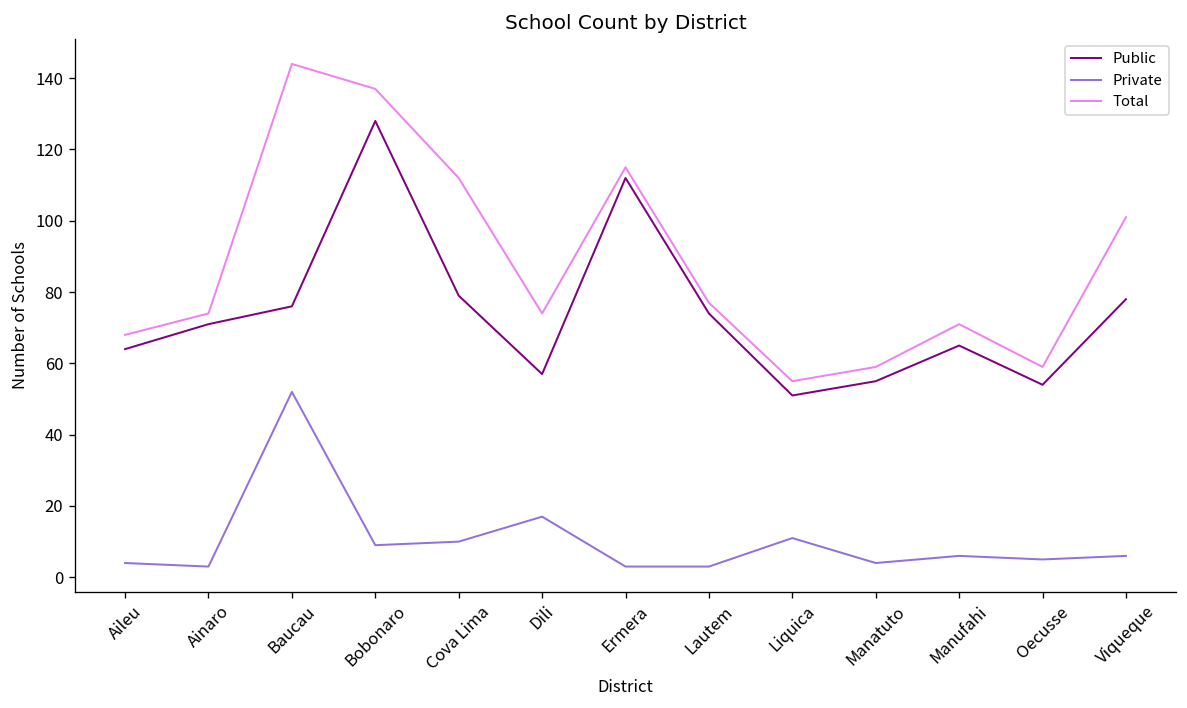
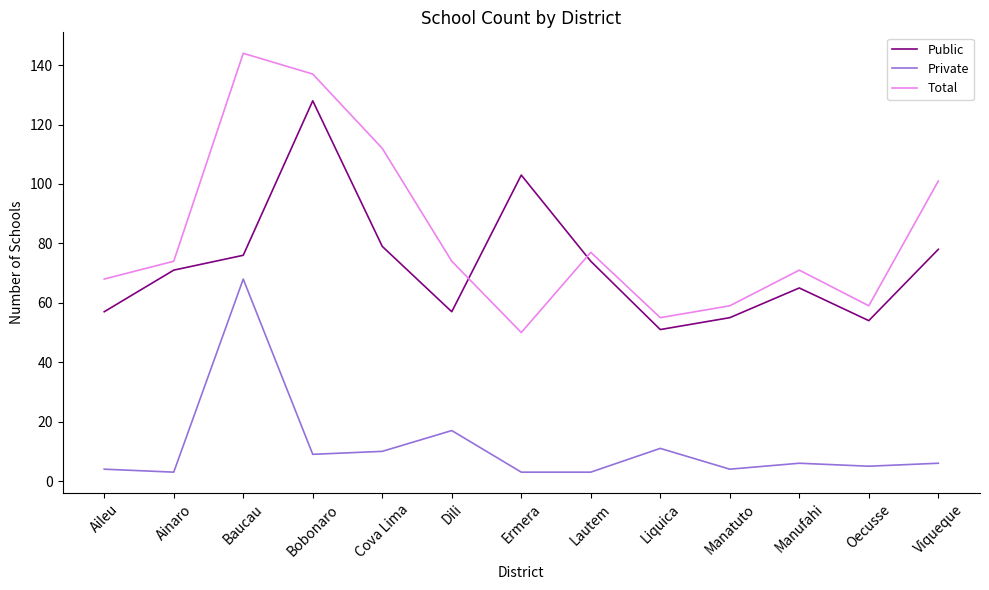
Public, Aileu: 64 -> 57
Private, Baucau: 52 -> 68
Public, Ermera: 112 -> 103
Total, Ermera: 115 -> 50
